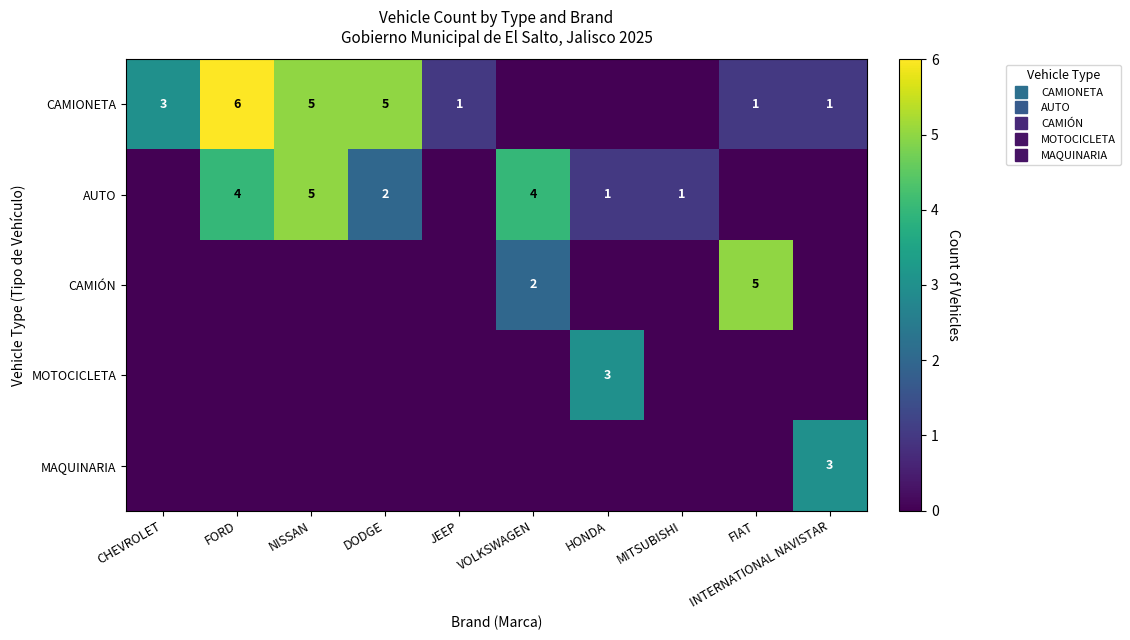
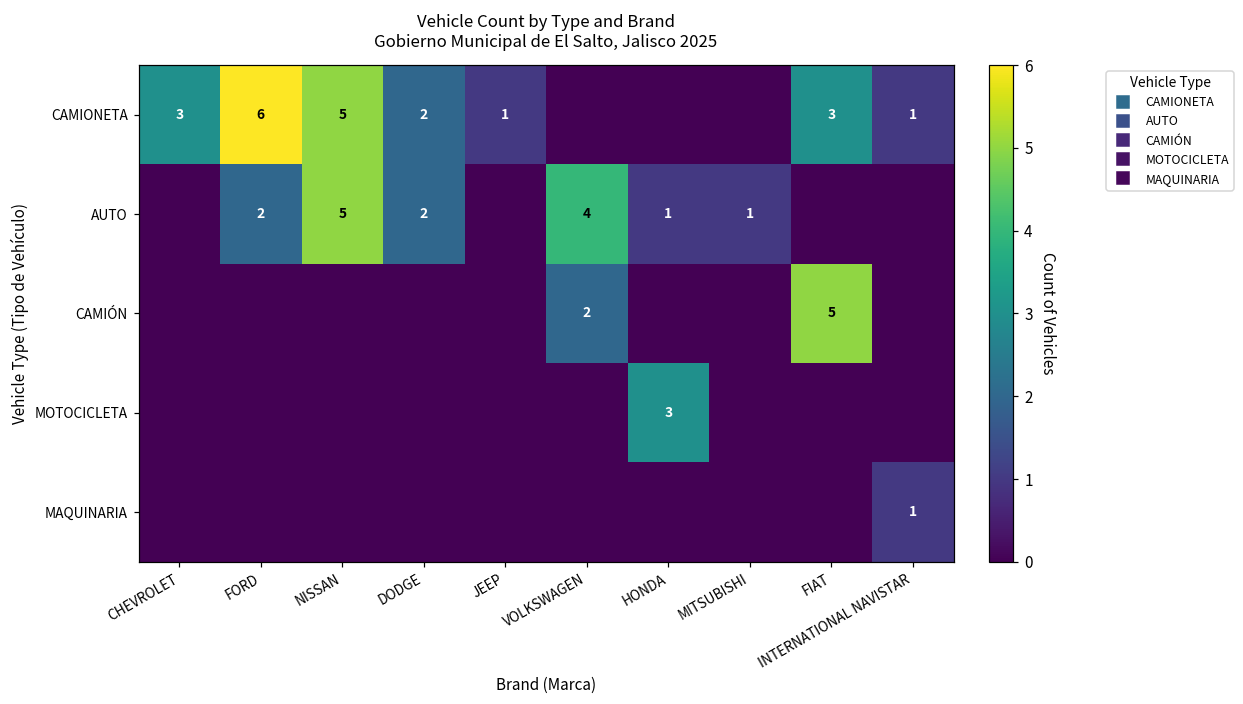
CAMIONETA, DODGE: 5 -> 2
CAMIONETA, FIAT: 1 -> 3
AUTO, FORD: 4 -> 2
MAQUINARIA, INTERNATIONAL NAVISTAR: 3 -> 1
